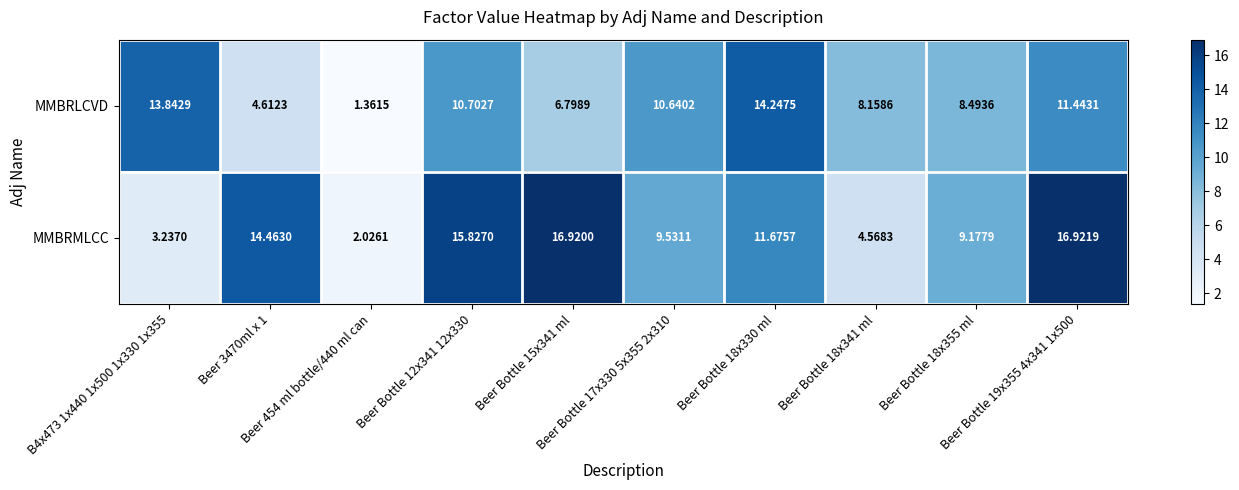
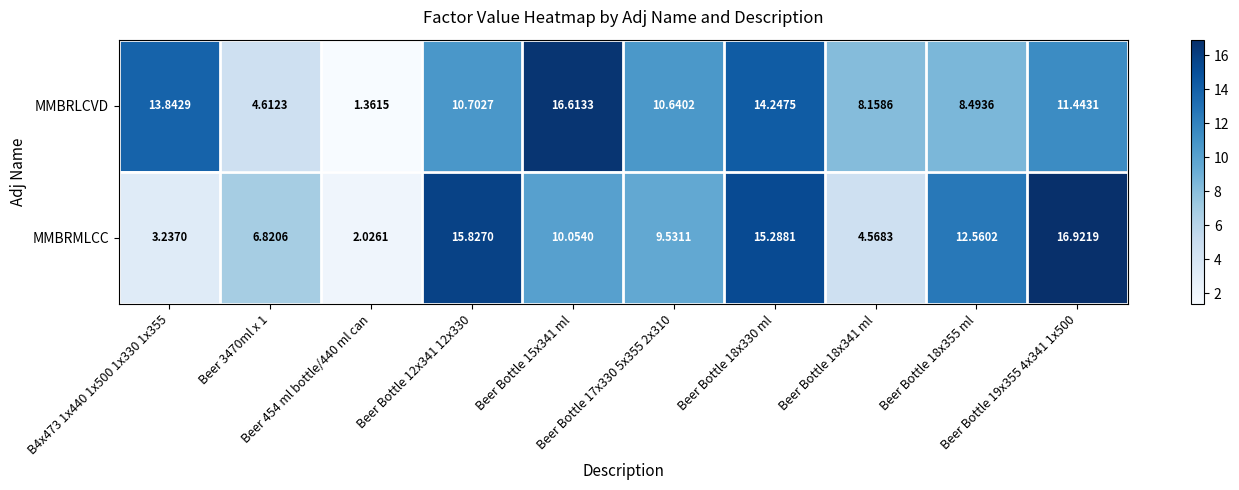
MMBRLCVD, Beer Bottle 15x341 ml: 6.7989 -> 16.6133
MMBRMLCC, Beer 3470ml x 1: 14.4630 -> 6.8206
MMBRMLCC, Beer Bottle 15x341 ml: 16.9200 -> 10.0540
MMBRMLCC, Beer Bottle 18x330 ml: 11.6757 -> 15.2881
MMBRMLCC, Beer Bottle 18x355 ml: 9.1779 -> 12.5602
